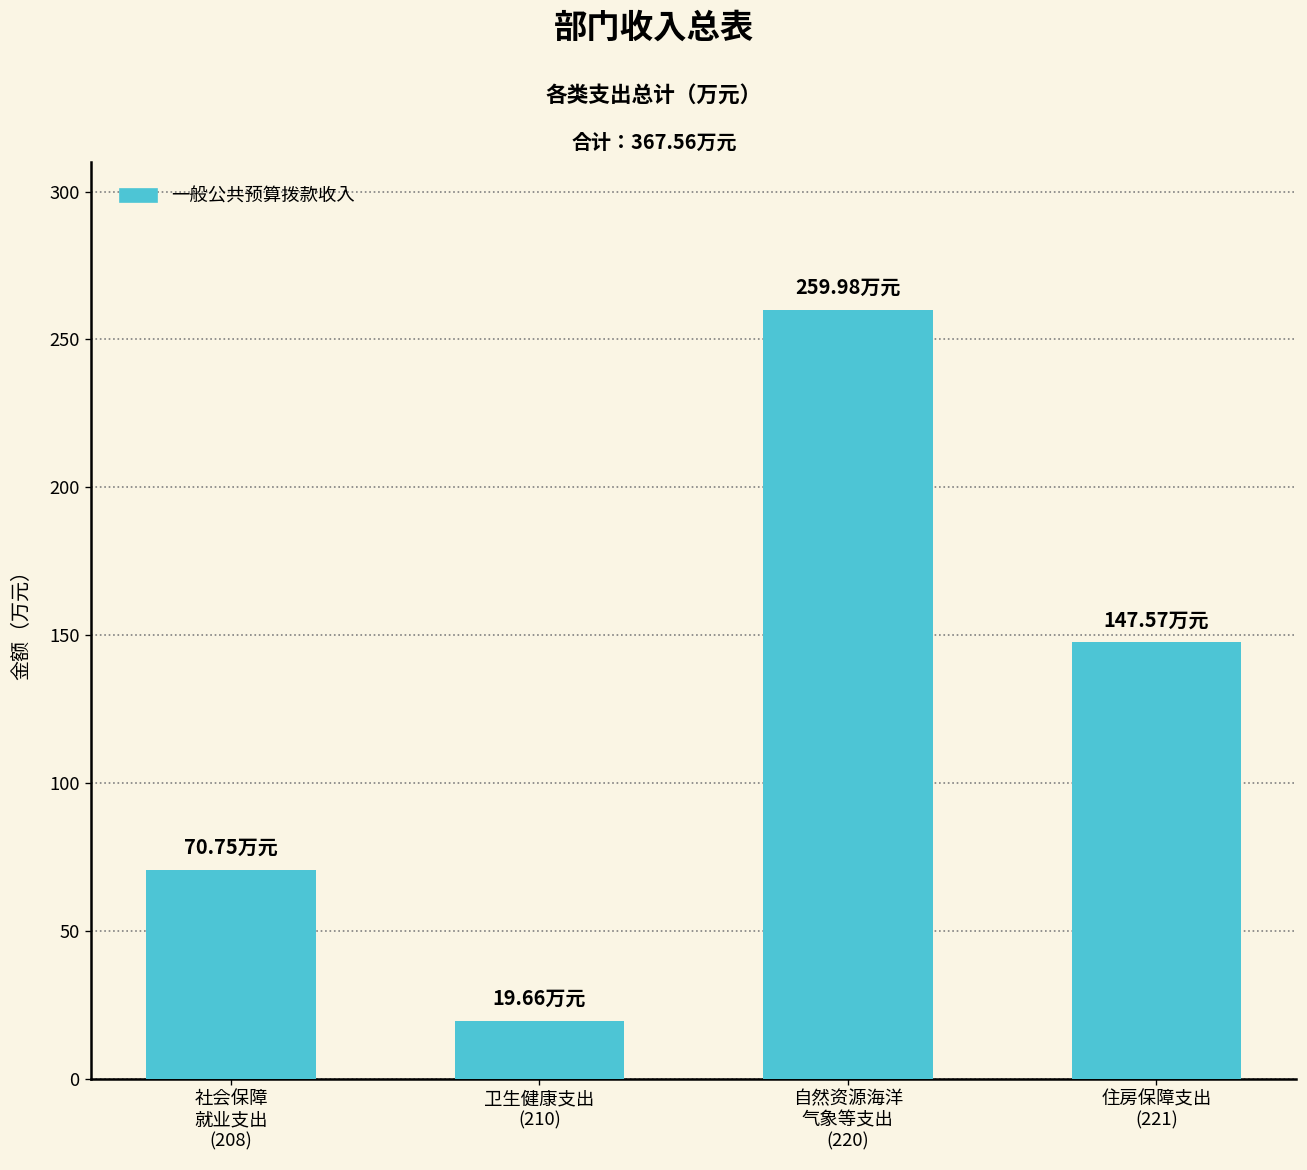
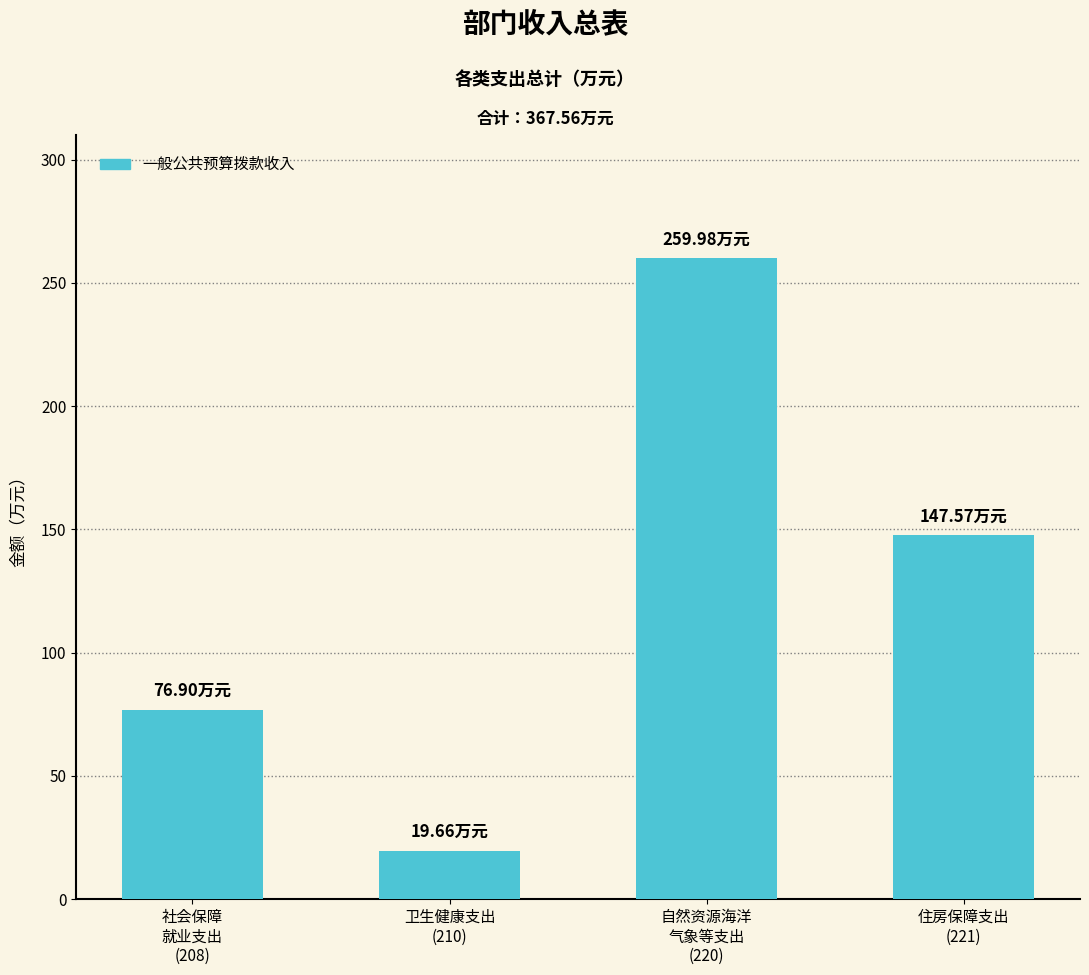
社会保障 就业支出 (208): 70.75 -> 76.90
